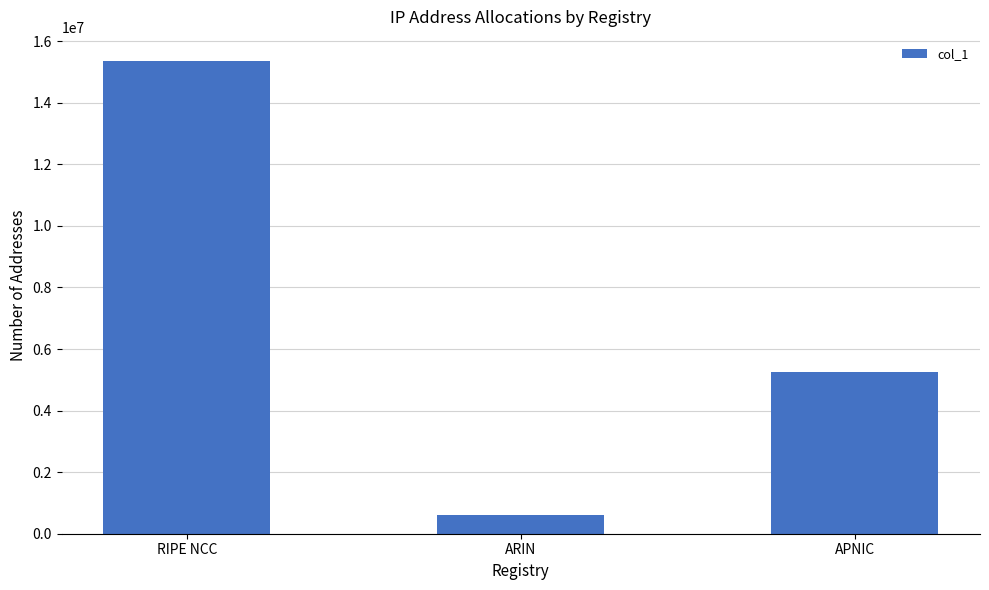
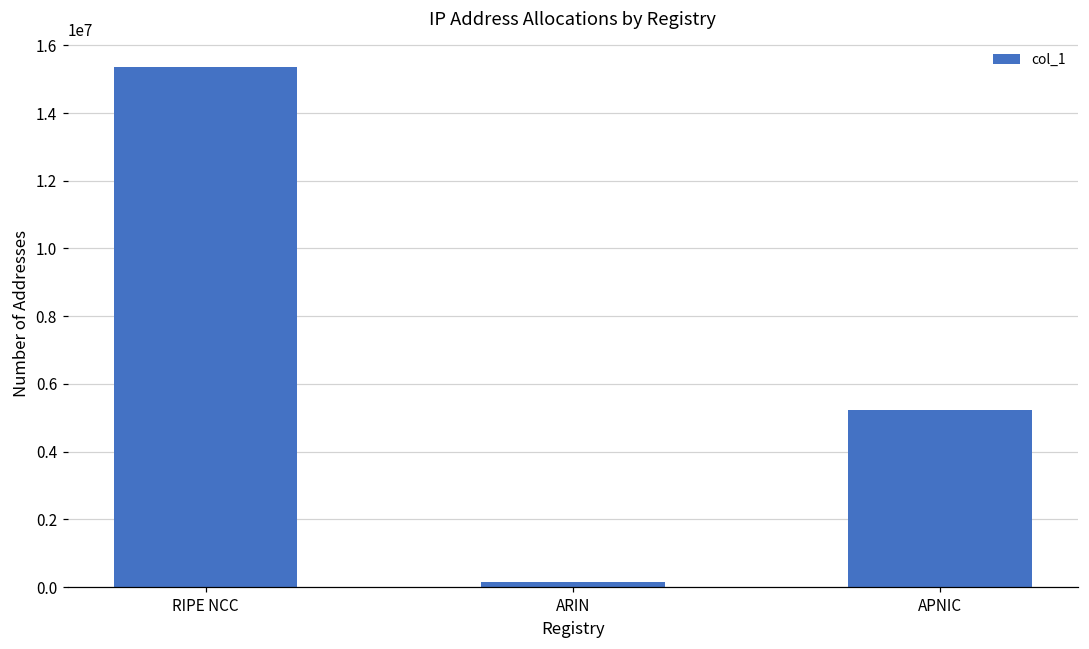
ARIN: 600000 -> 200000
